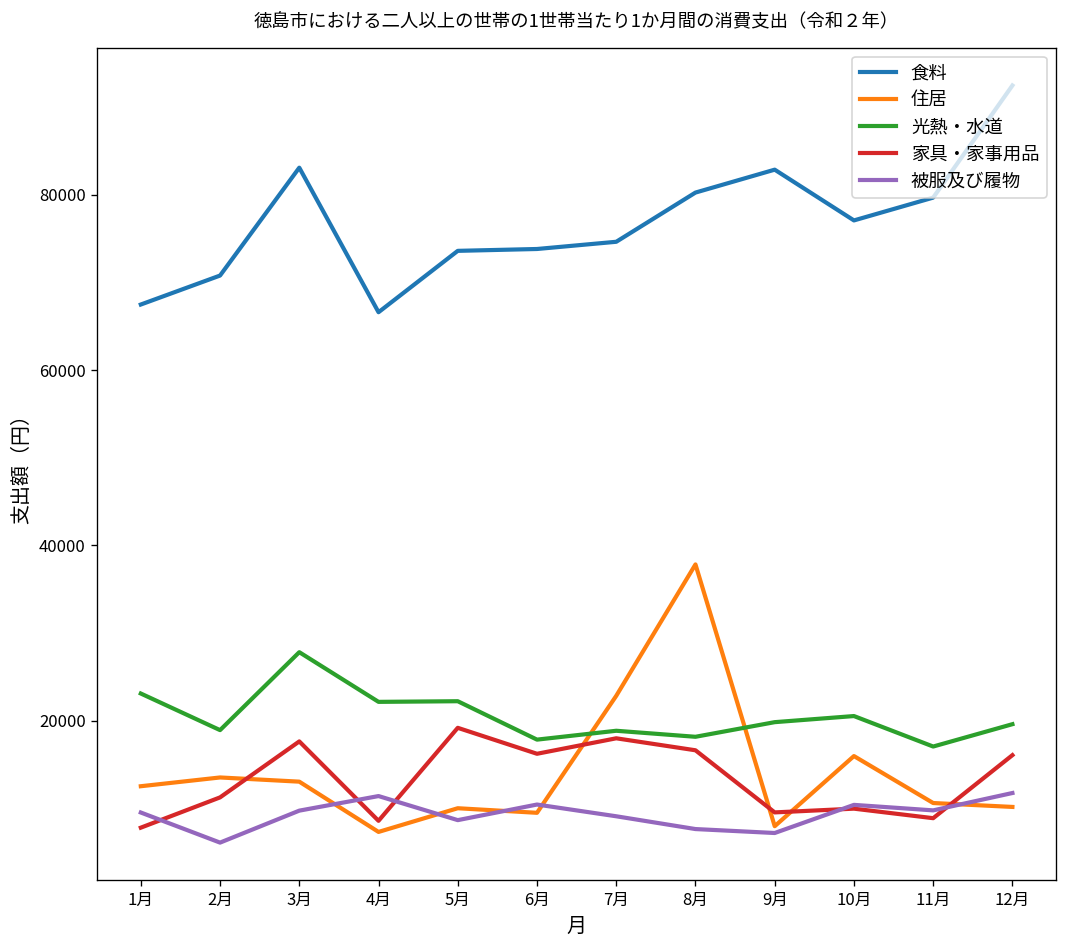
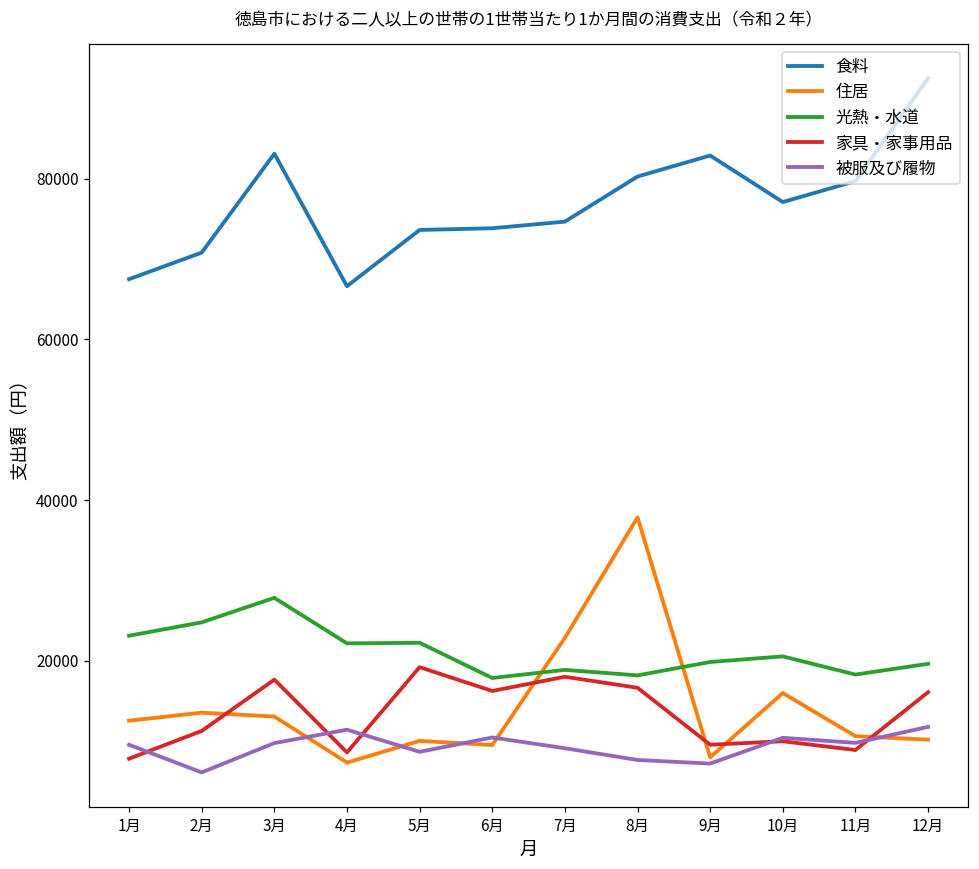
光熱・水道, 2月: 19000 -> 25000
光熱・水道, 11月: 17000 -> 18000
